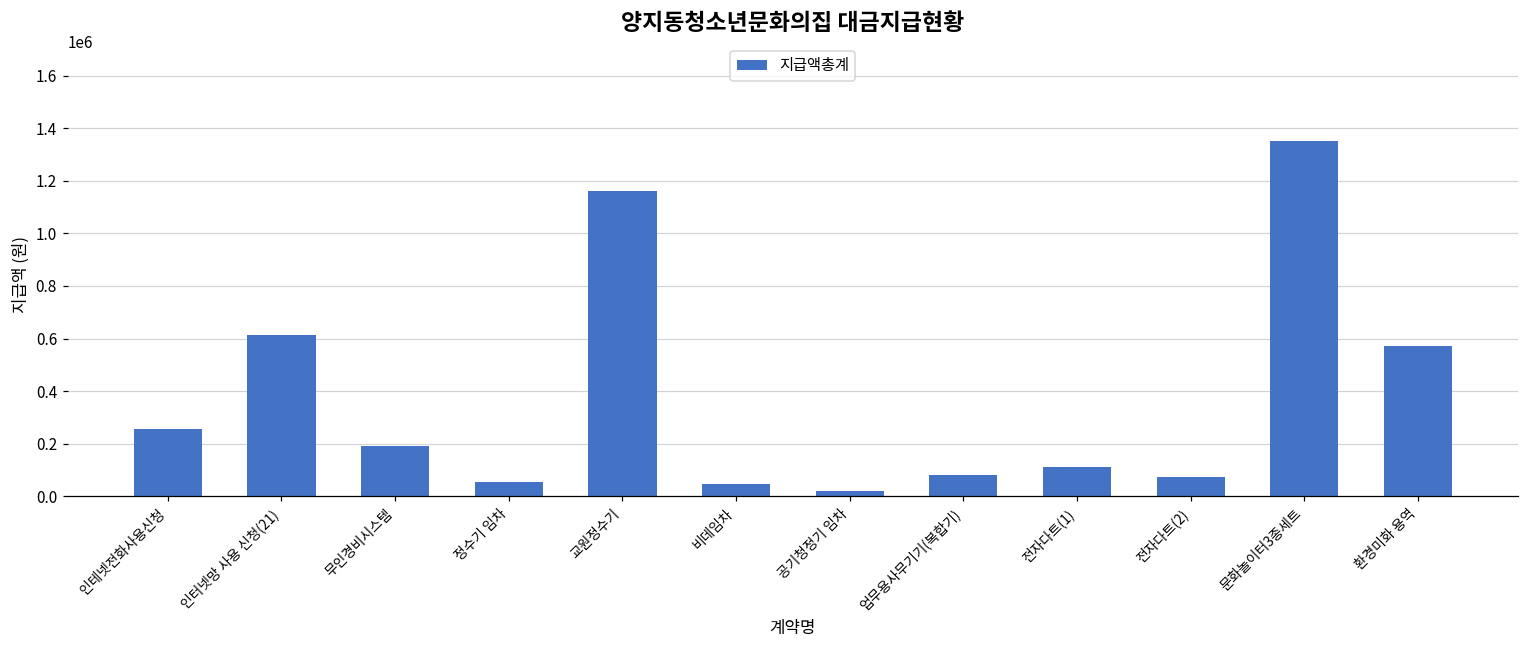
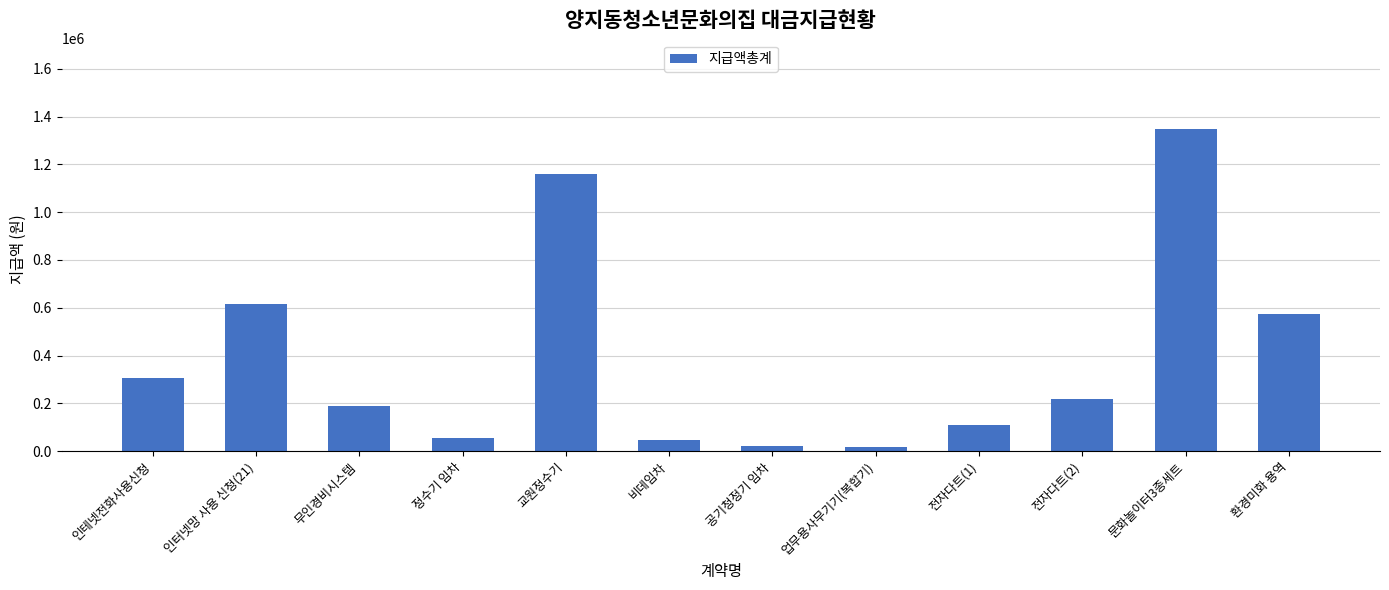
인테넷전화사용신청: 260000 -> 310000
업무용사무기기(복합기): 80000 -> 20000
전자다트(2): 70000 -> 220000
